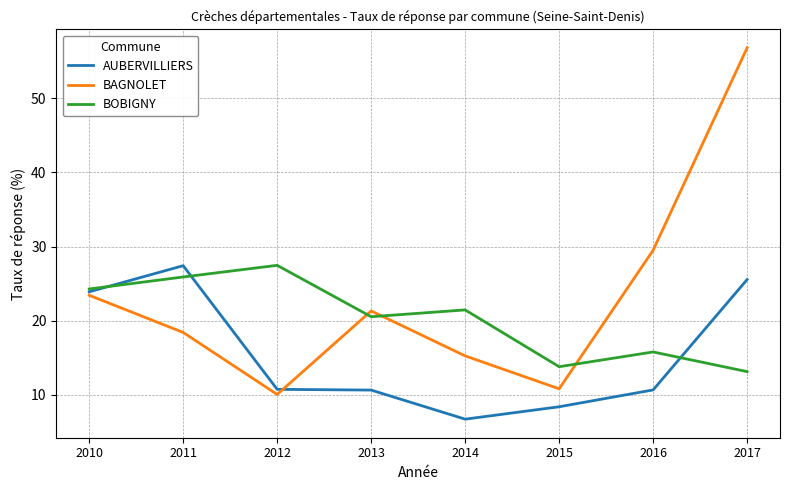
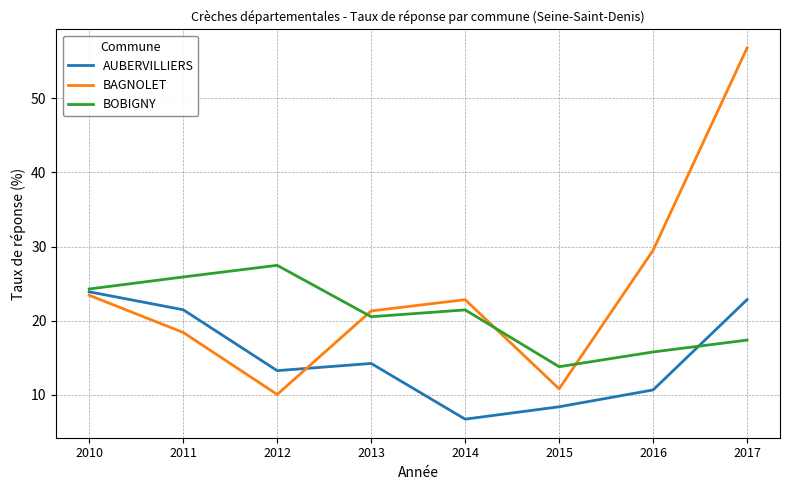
AUBERVILLIERS, 2011: 27 -> 21
AUBERVILLIERS, 2012: 11 -> 13
AUBERVILLIERS, 2013: 11 -> 14
BAGNOLET, 2014: 15 -> 23
AUBERVILLIERS, 2017: 26 -> 23
BOBIGNY, 2017: 13 -> 17
